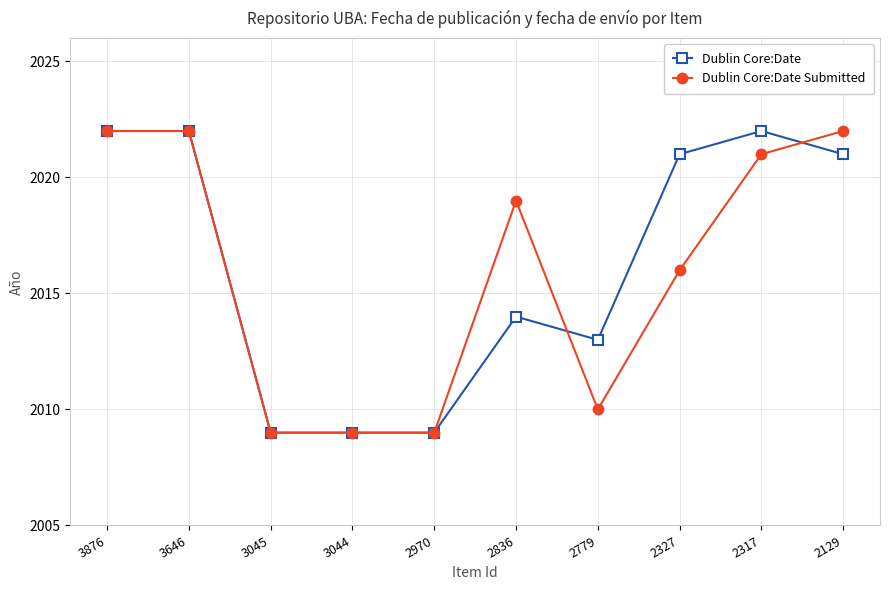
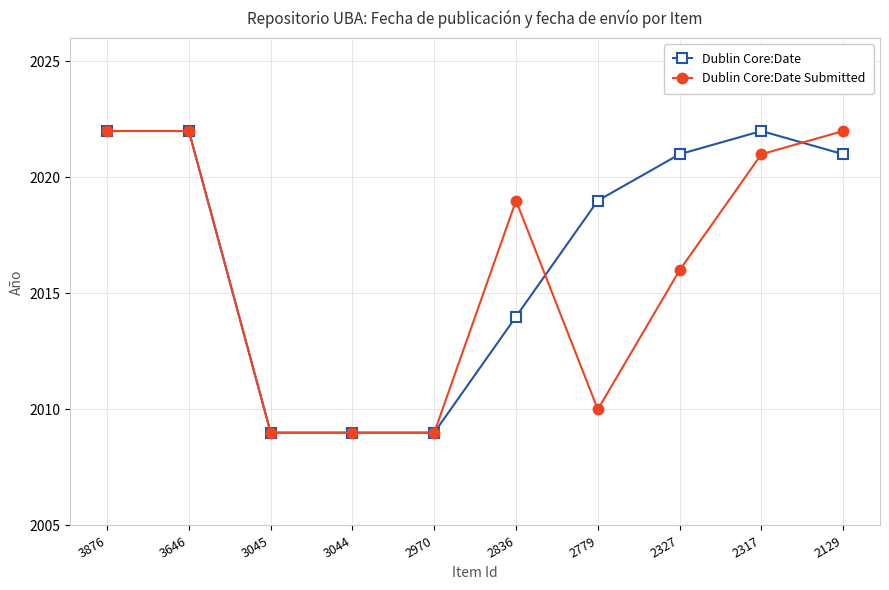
Dublin Core:Date, 2779: 2013 -> 2019
